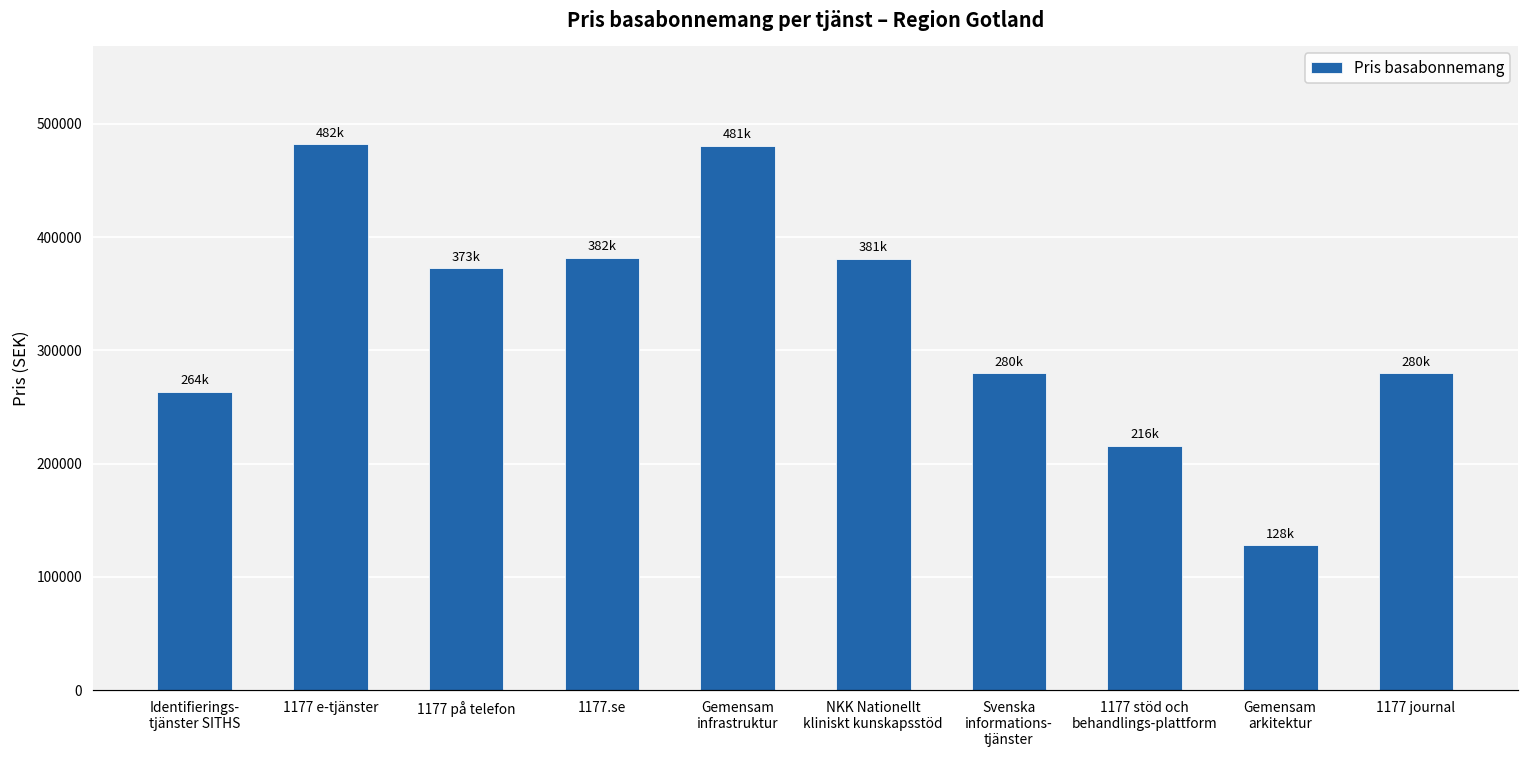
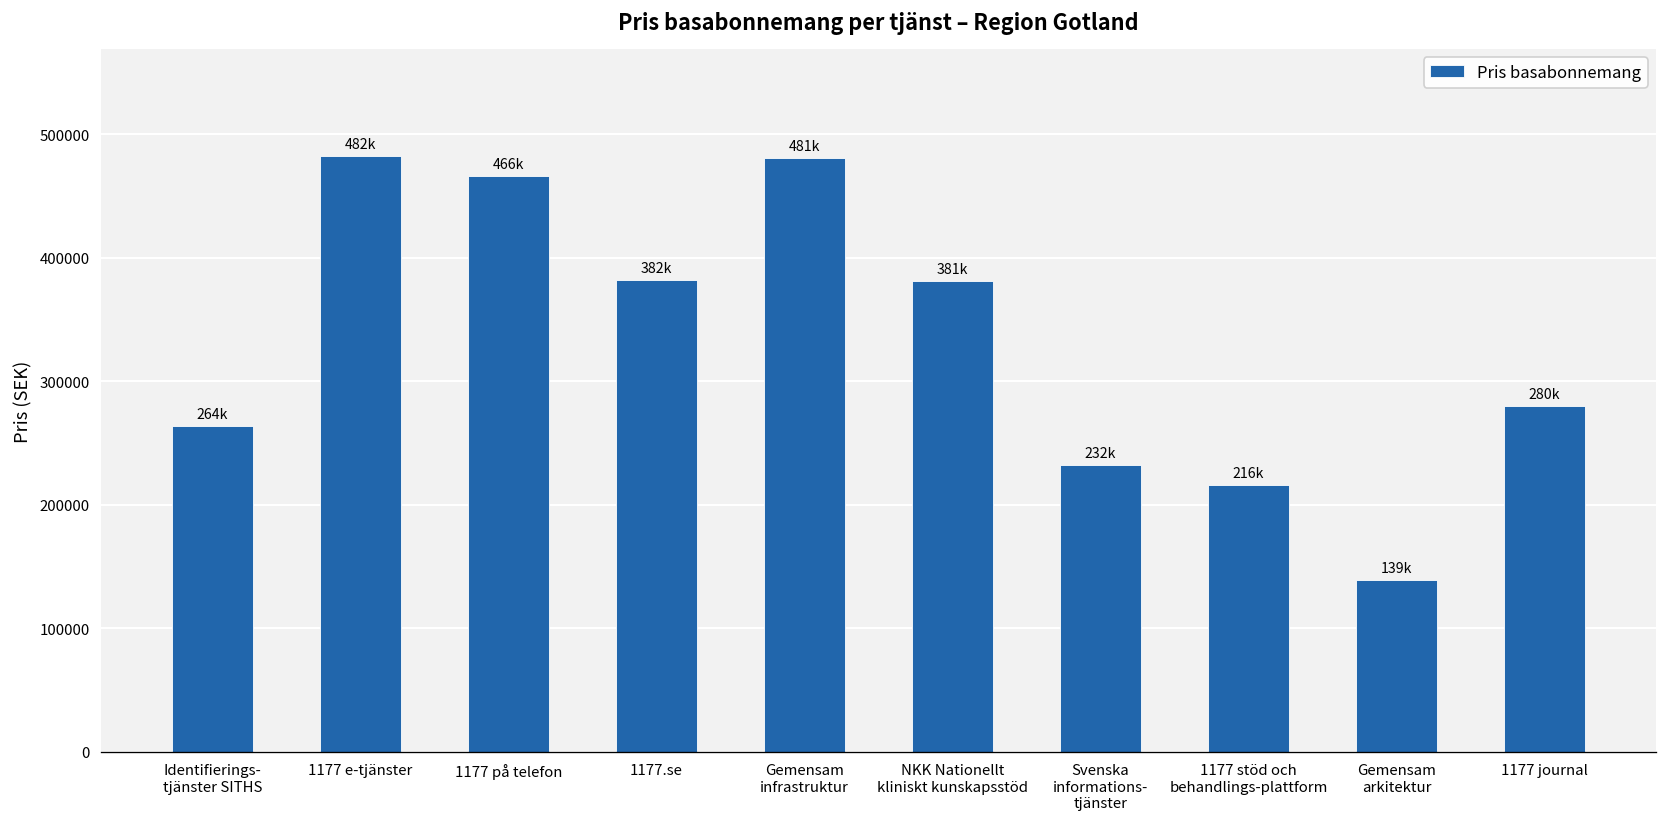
1177 på telefon: 373k -> 466k
Svenska informations- tjänster: 280k -> 232k
Gemensam arkitektur: 128k -> 139k
